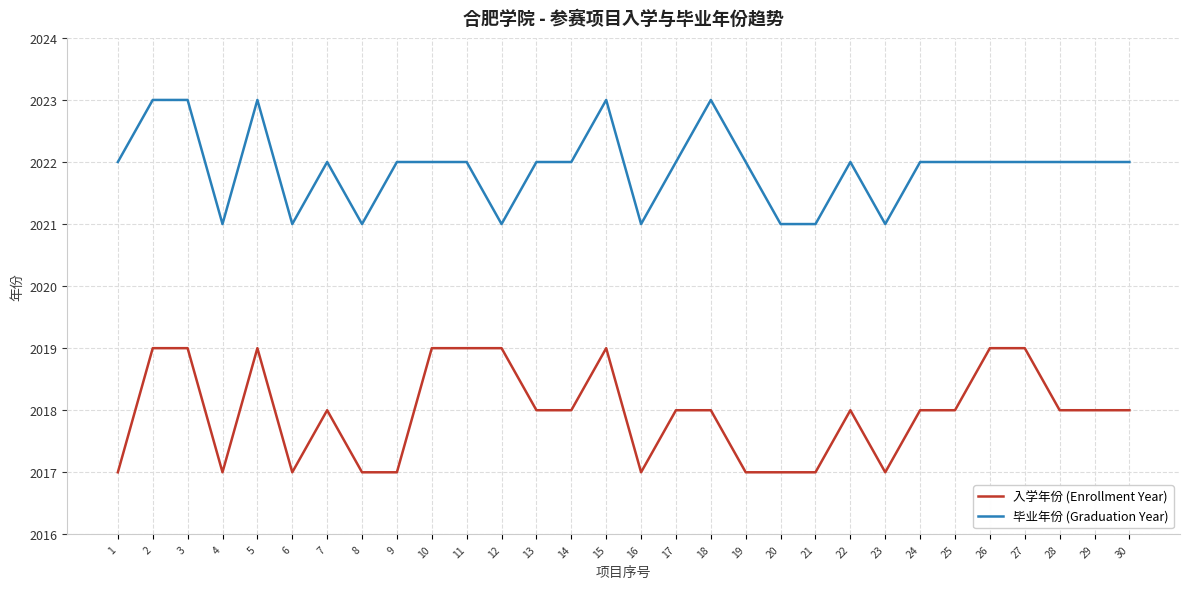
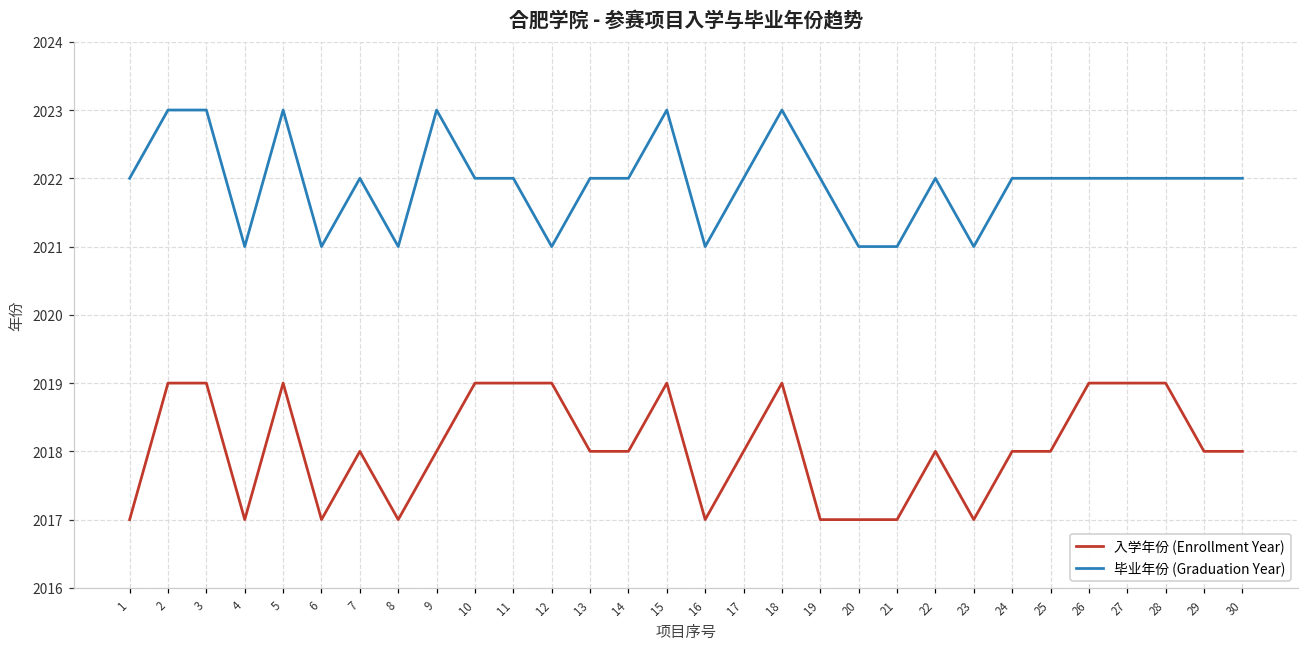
入学年份 (Enrollment Year), 9: 2017 -> 2018
毕业年份 (Graduation Year), 9: 2022 -> 2023
入学年份 (Enrollment Year), 18: 2018 -> 2019
入学年份 (Enrollment Year), 28: 2018 -> 2019
